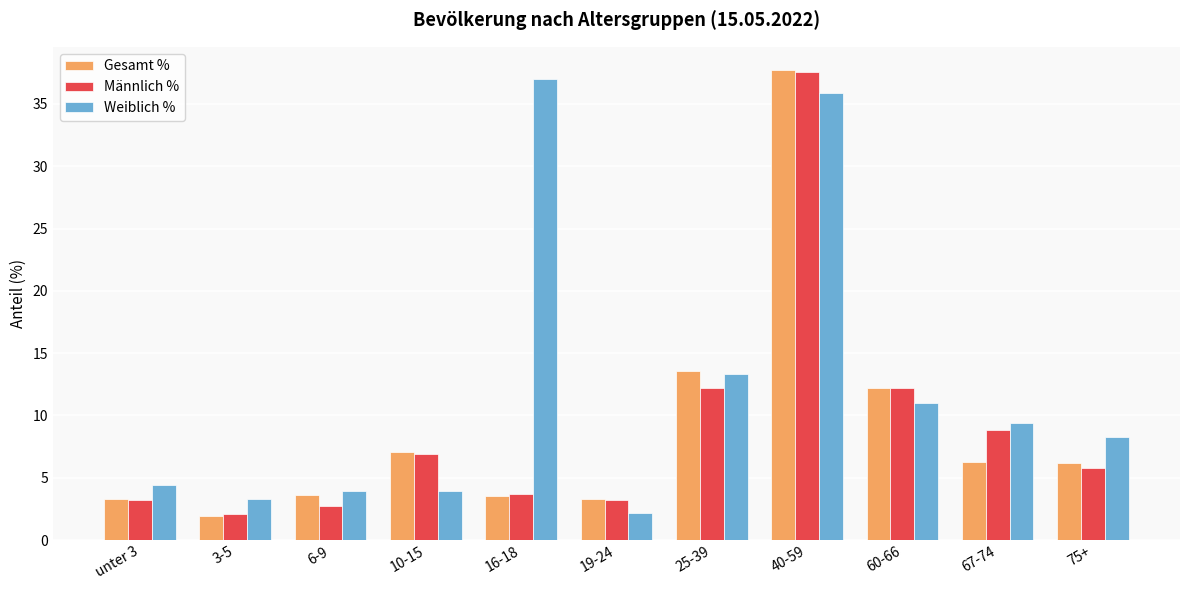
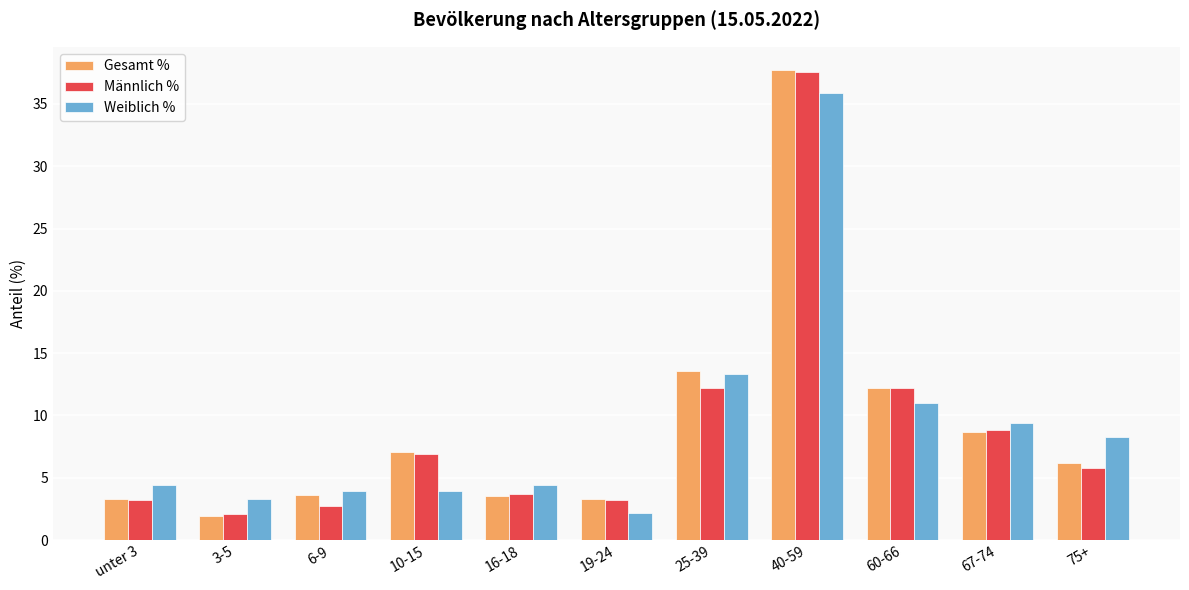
Weiblich %, 16-18: 37.0 -> 4.4
Gesamt %, 67-74: 6.3 -> 8.7
